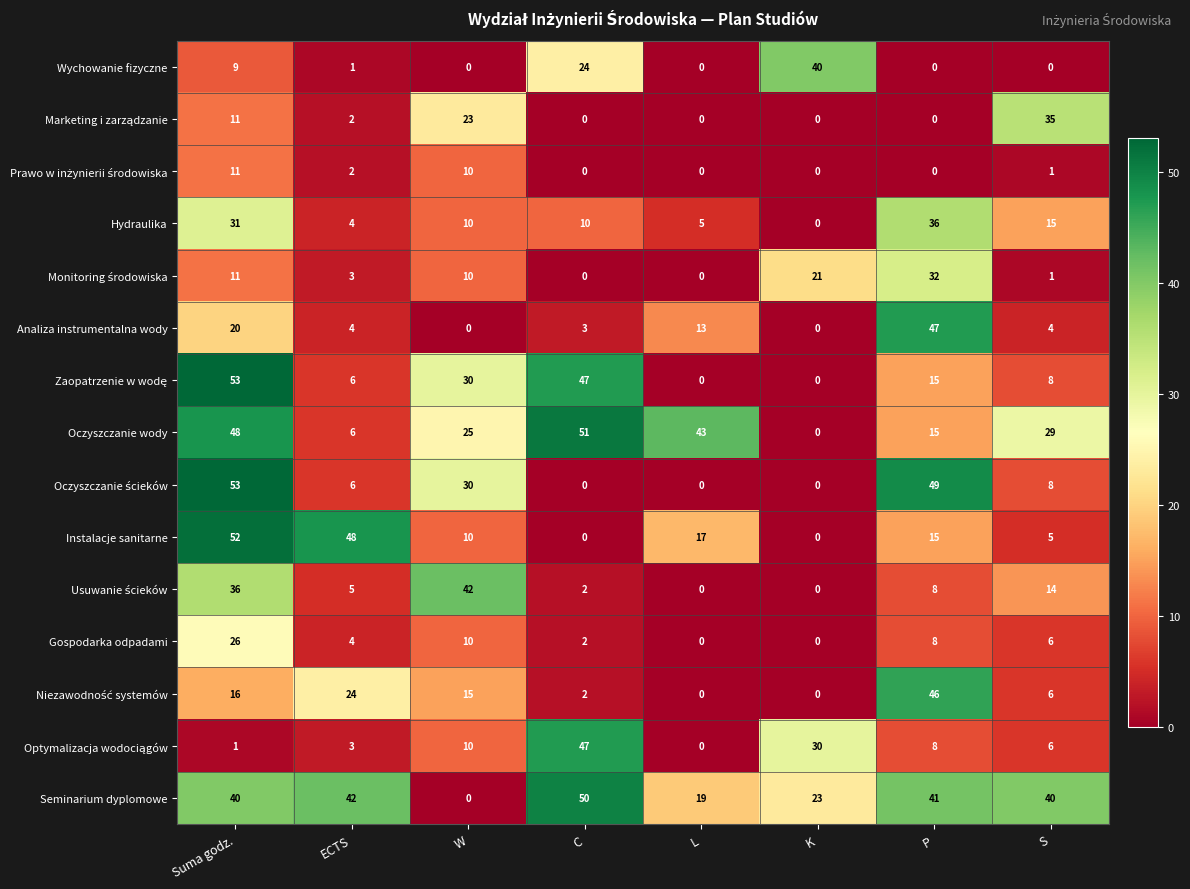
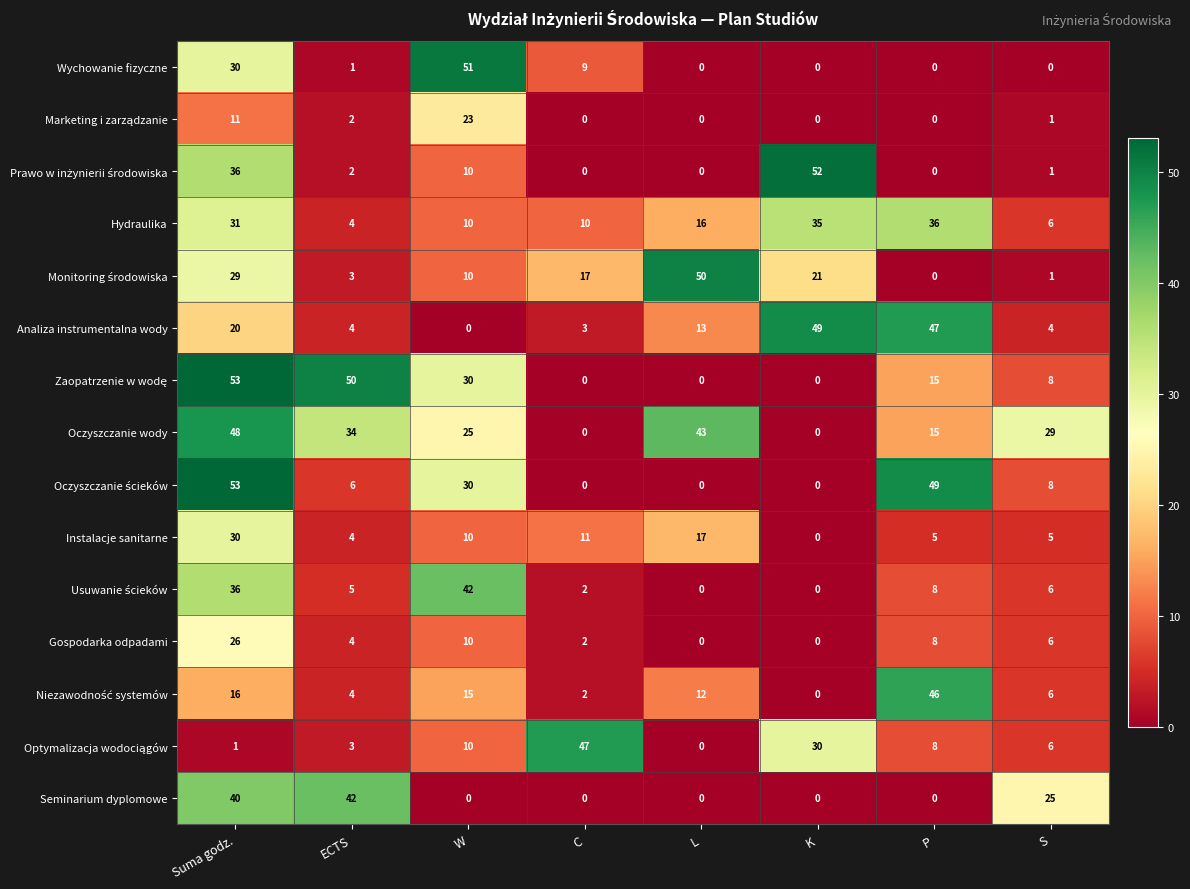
Wychowanie fizyczne, Suma godz.: 9 -> 30
Wychowanie fizyczne, W: 0 -> 51
Wychowanie fizyczne, C: 24 -> 9
Wychowanie fizyczne, K: 40 -> 0
Marketing i zarządzanie, S: 35 -> 1
Prawo w inżynierii środowiska, Suma godz.: 11 -> 36
Prawo w inżynierii środowiska, K: 0 -> 52
Hydraulika, L: 5 -> 16
Hydraulika, K: 0 -> 35
Hydraulika, S: 15 -> 6
Monitoring środowiska, Suma godz.: 11 -> 29
Monitoring środowiska, C: 0 -> 17
Monitoring środowiska, L: 0 -> 50
Monitoring środowiska, P: 32 -> 0
Analiza instrumentalna wody, K: 0 -> 49
Zaopatrzenie w wodę, ECTS: 6 -> 50
Zaopatrzenie w wodę, C: 47 -> 0
Oczyszczanie wody, ECTS: 6 -> 34
Oczyszczanie wody, C: 51 -> 0
Instalacje sanitarne, Suma godz.: 52 -> 30
Instalacje sanitarne, ECTS: 48 -> 4
Instalacje sanitarne, C: 0 -> 11
Instalacje sanitarne, P: 15 -> 5
Usuwanie ścieków, S: 14 -> 6
Niezawodność systemów, ECTS: 24 -> 4
Niezawodność systemów, L: 0 -> 12
Seminarium dyplomowe, C: 50 -> 0
Seminarium dyplomowe, L: 19 -> 0
Seminarium dyplomowe, K: 23 -> 0
Seminarium dyplomowe, P: 41 -> 0
Seminarium dyplomowe, S: 40 -> 25
